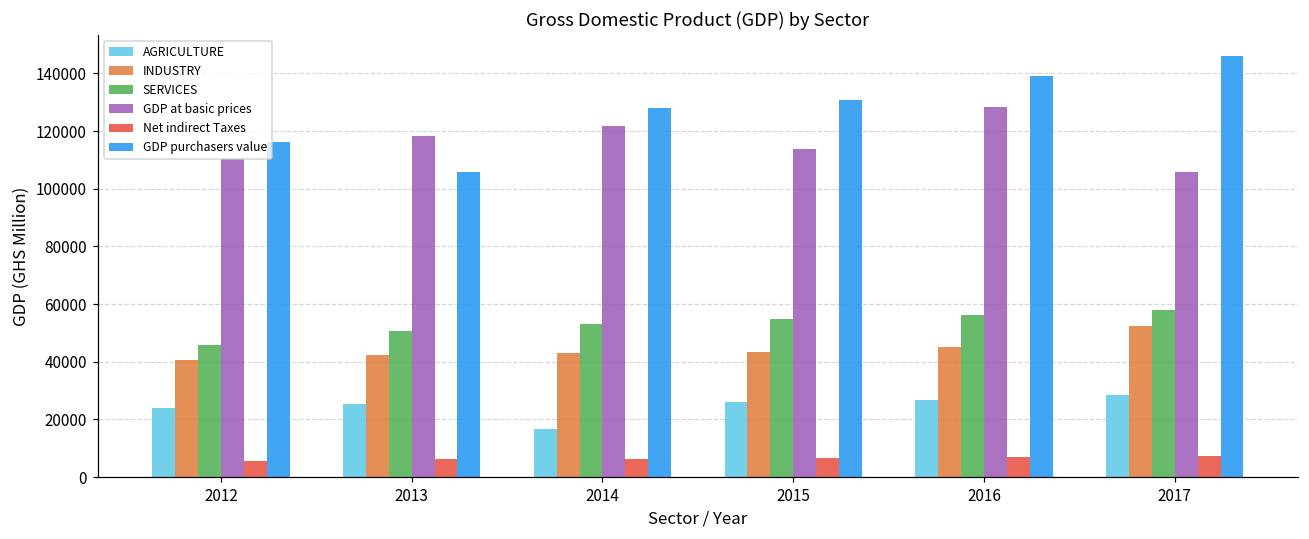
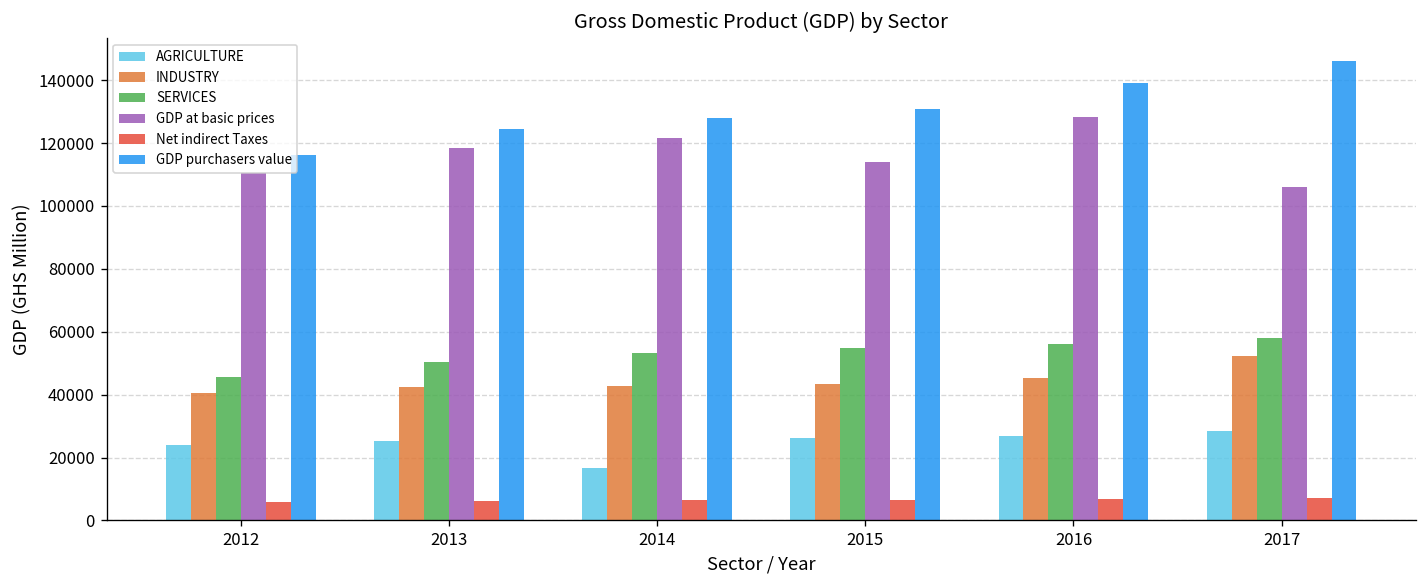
GDP purchasers value, 2013: 106000 -> 124000
